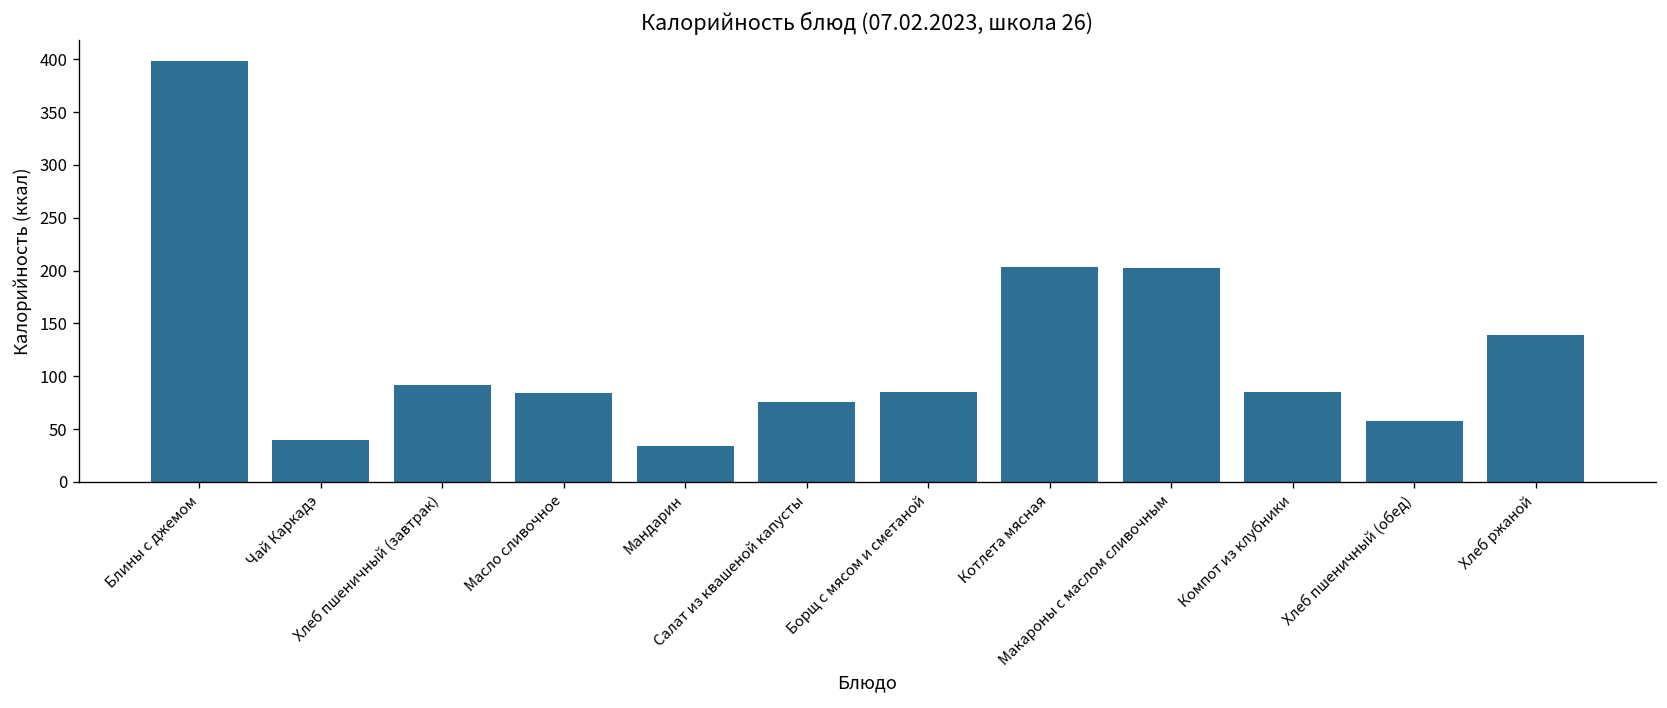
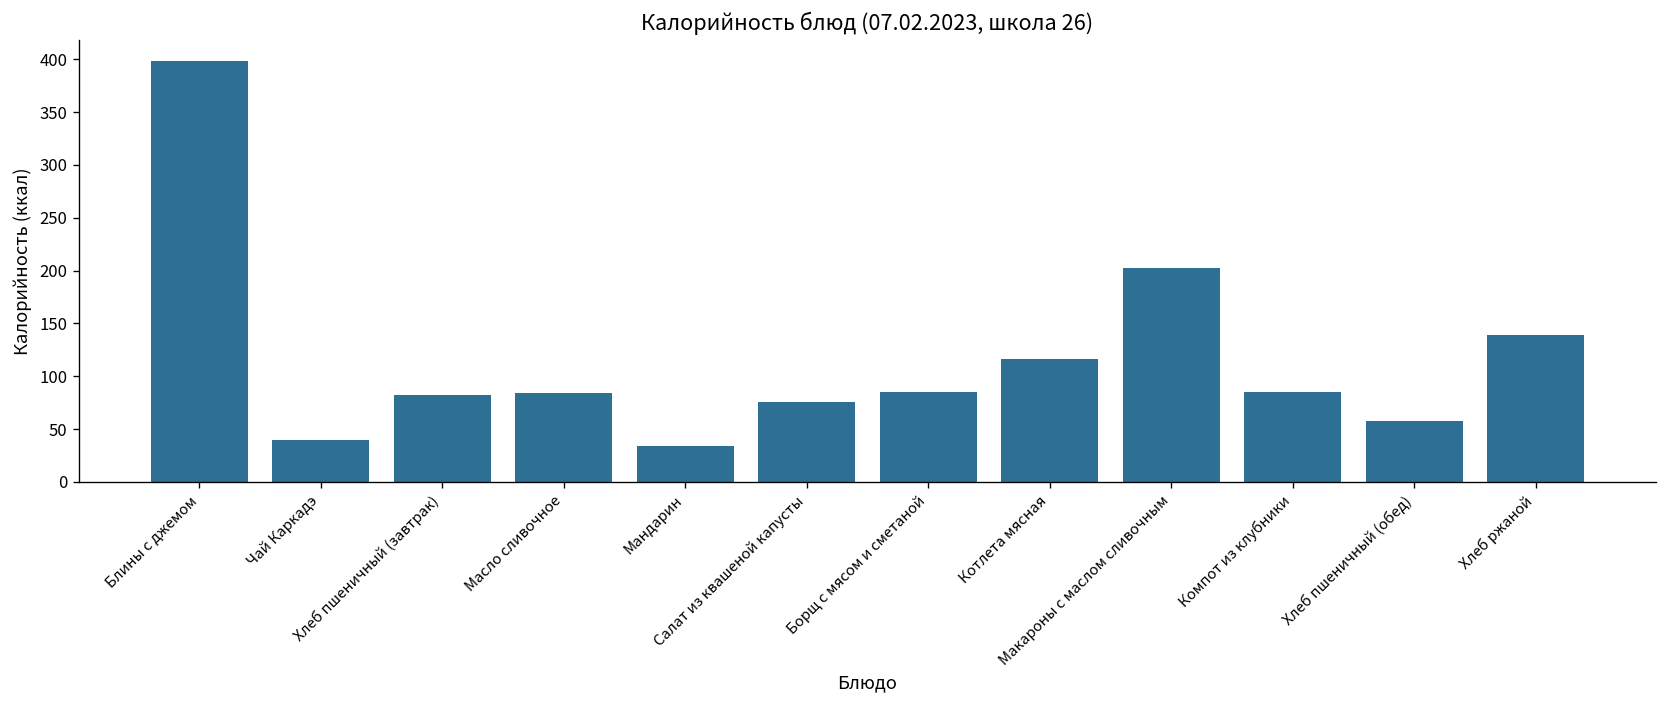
Хлеб пшеничный (завтрак): 90 -> 80
Котлета мясная: 200 -> 120
